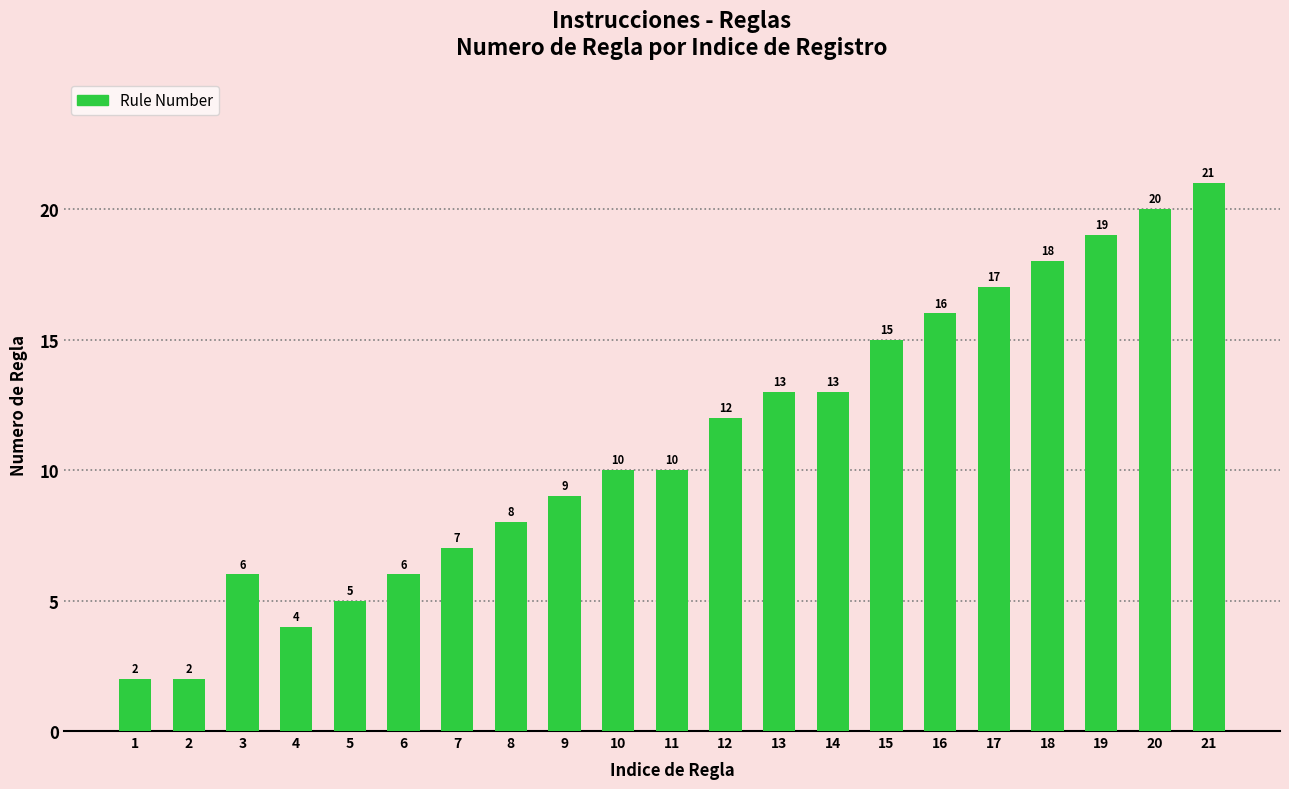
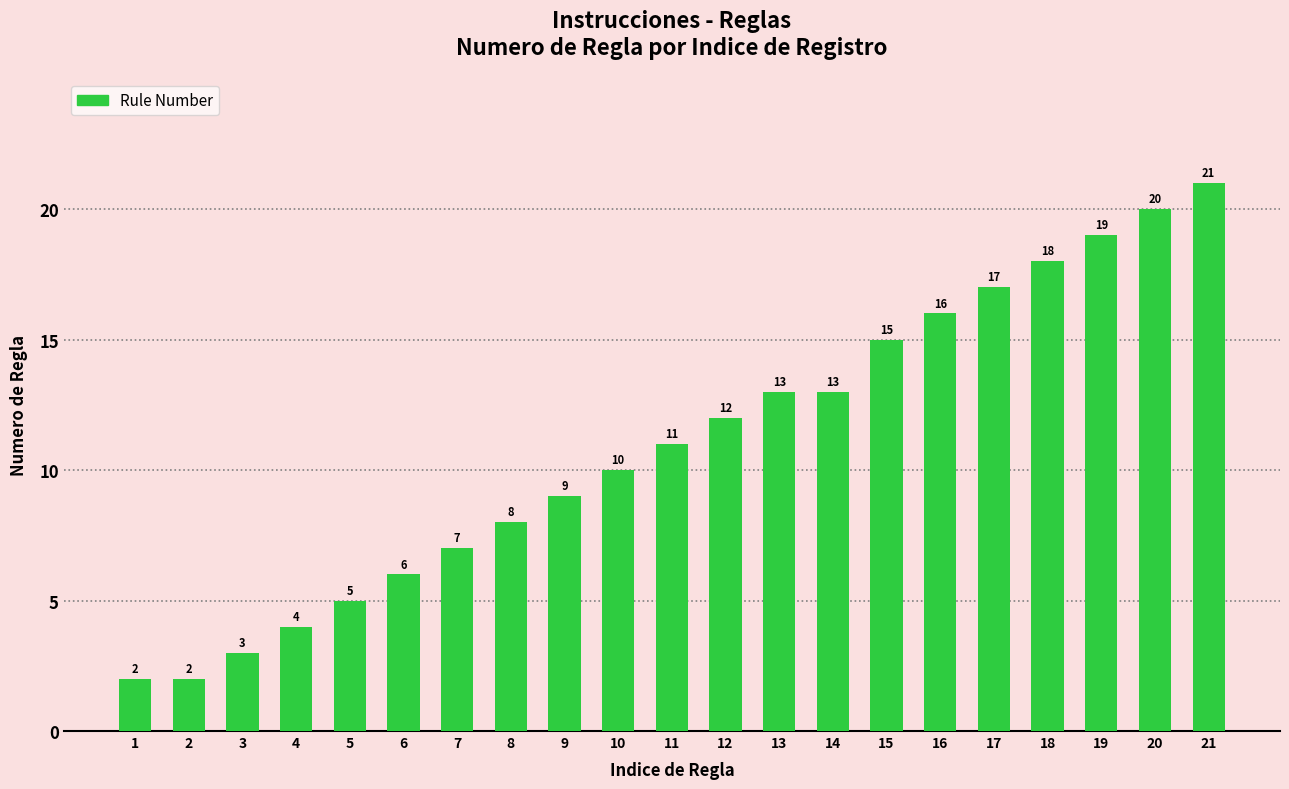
3: 6 -> 3
11: 10 -> 11
